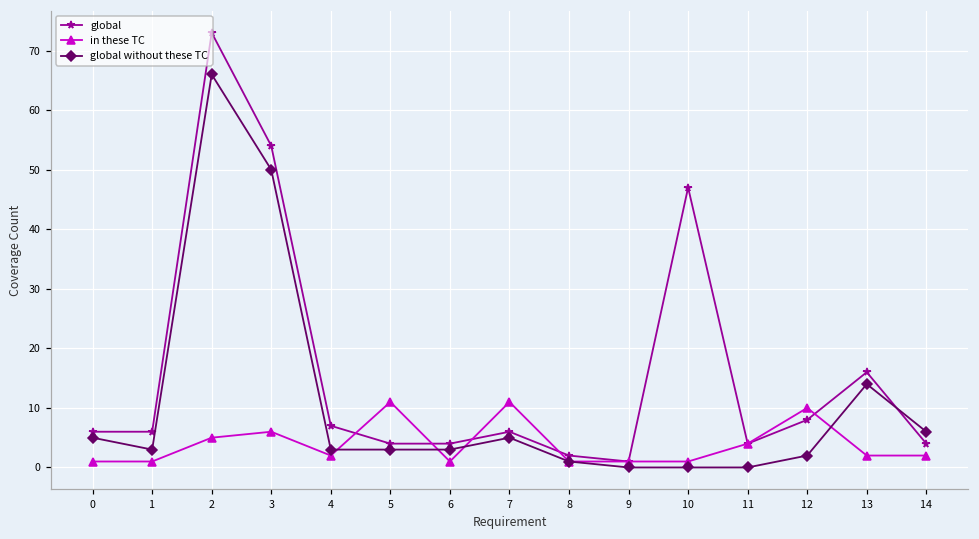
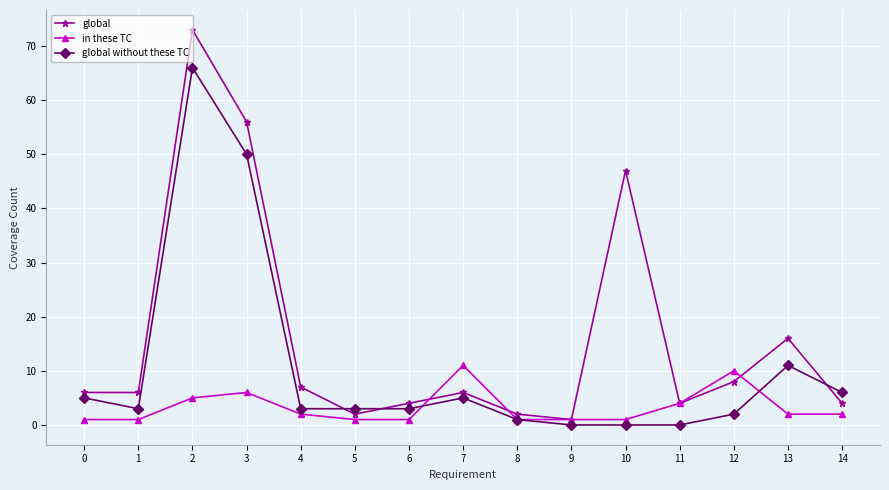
global, 3: 54 -> 56
global, 5: 4 -> 2
in these TC, 5: 11 -> 1
global without these TC, 13: 14 -> 11
